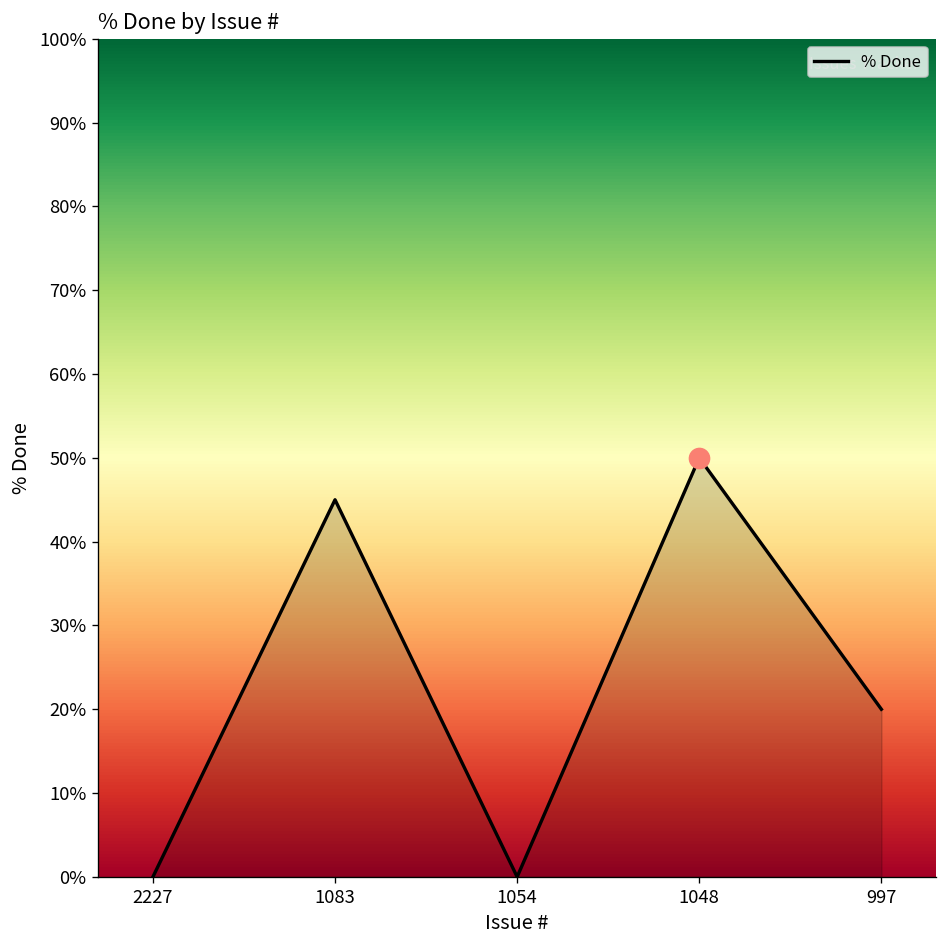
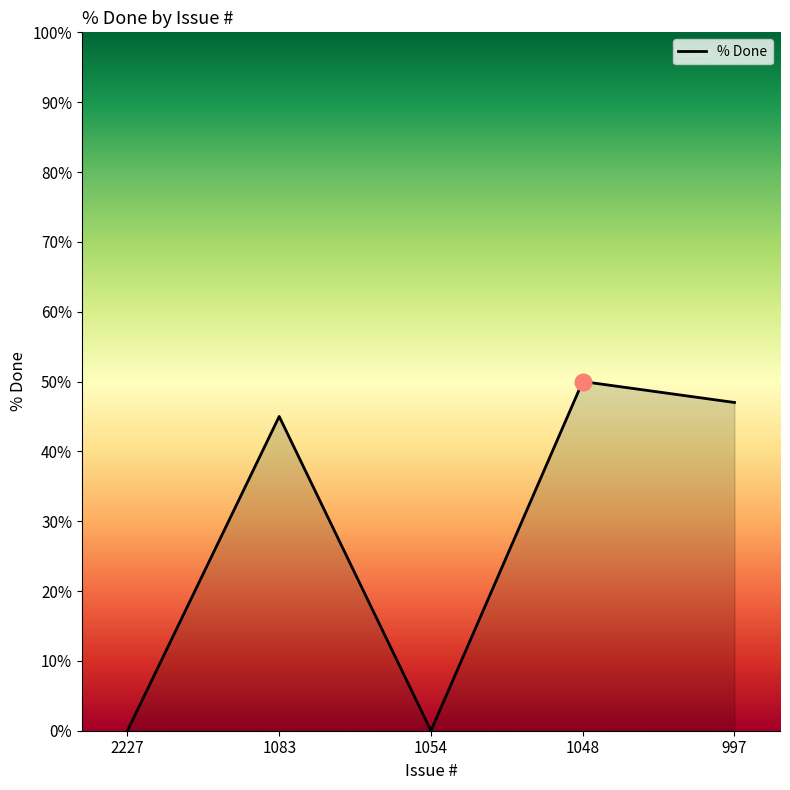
% Done, 997: 20% -> 47%
